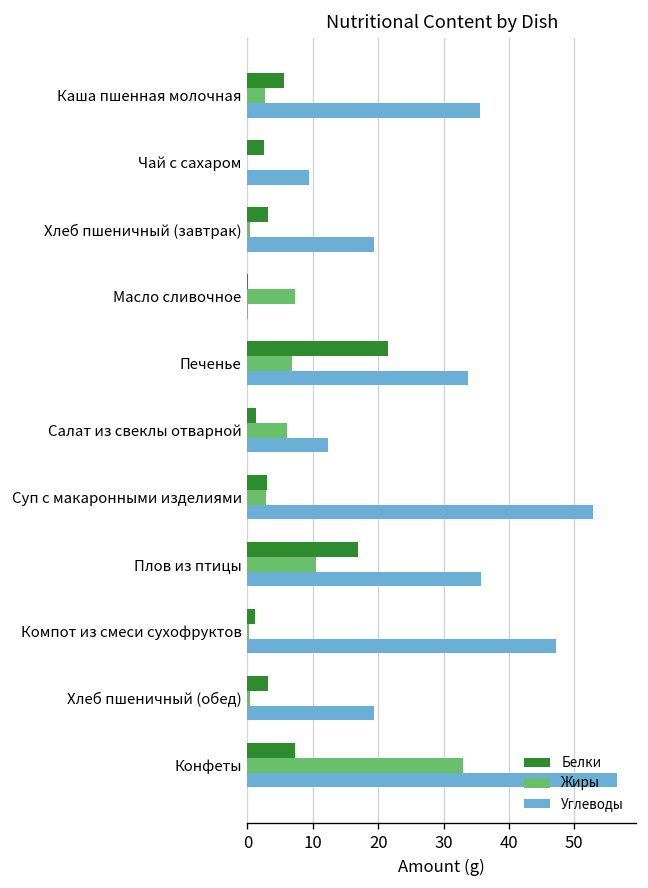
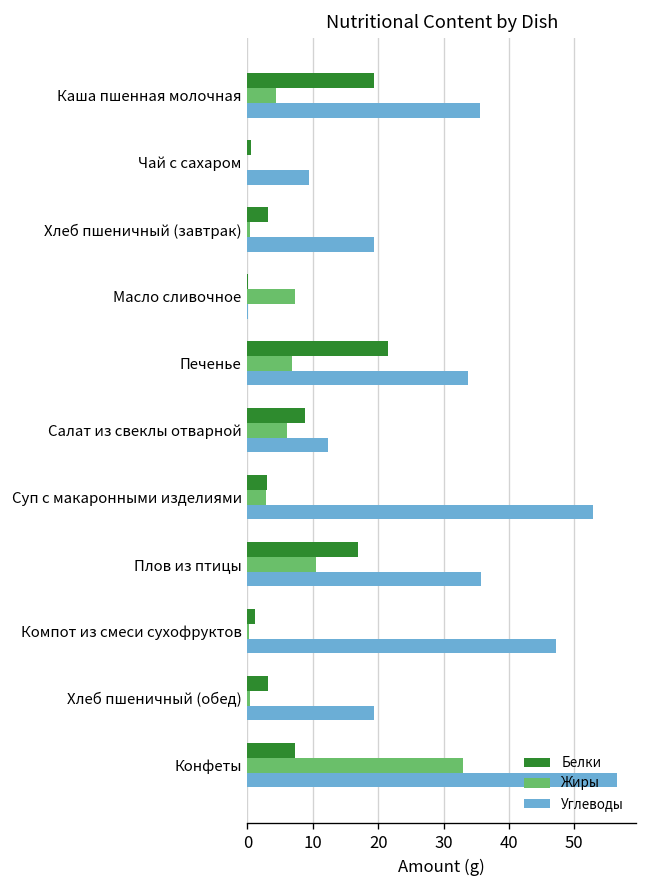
Белки, Каша пшенная молочная: 6 -> 19
Жиры, Каша пшенная молочная: 3 -> 4
Белки, Чай с сахаром: 3 -> 1
Белки, Салат из свеклы отварной: 1 -> 9
